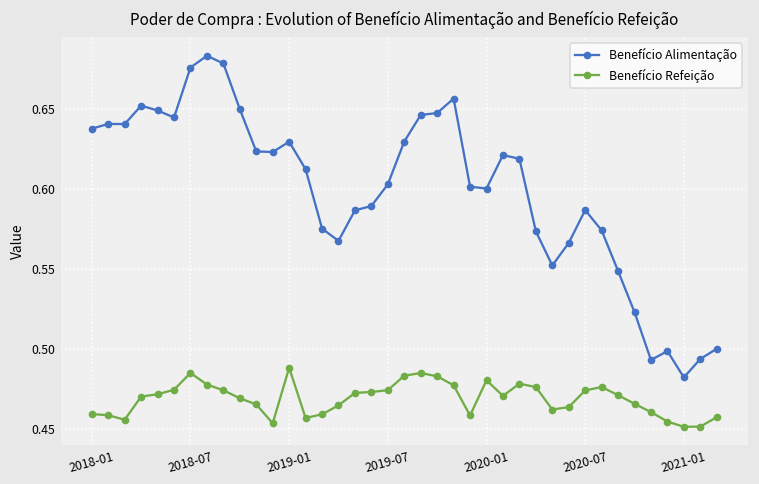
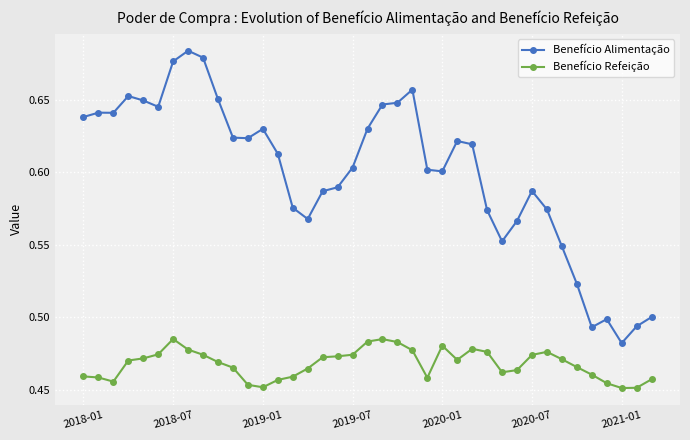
Benefício Refeição, 2019-01: 0.488 -> 0.452
